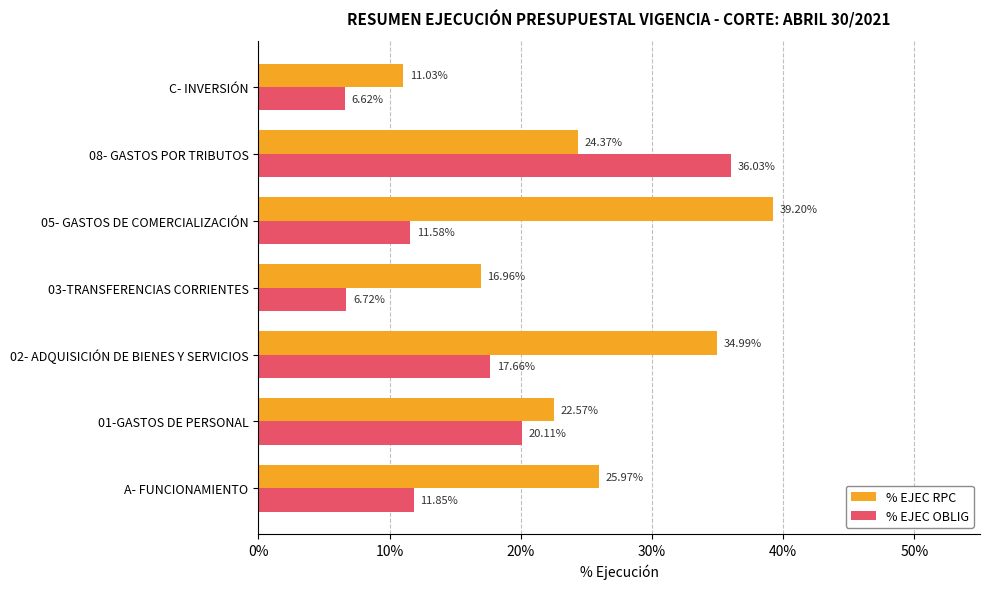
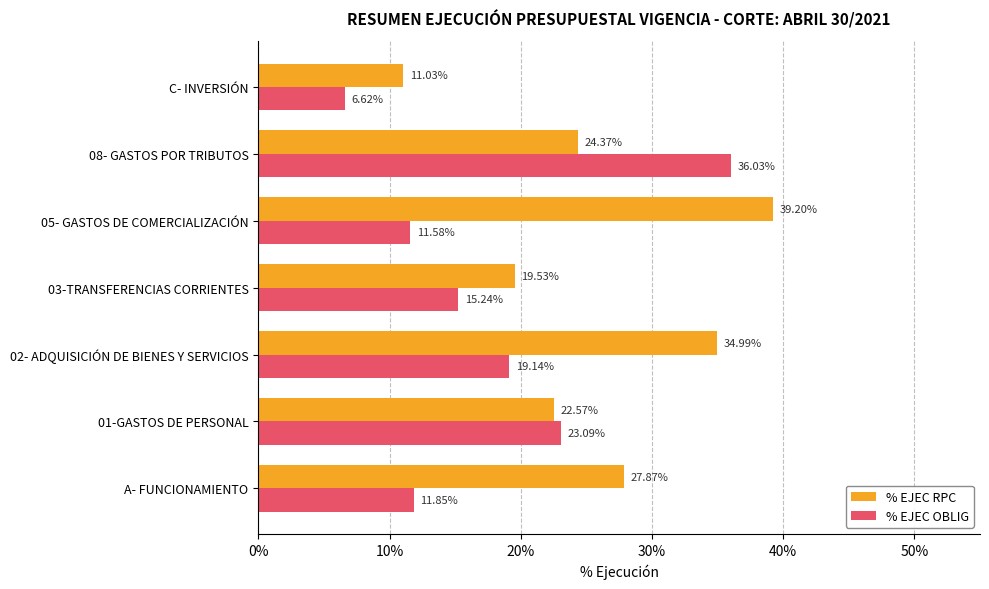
% EJEC RPC, 03-TRANSFERENCIAS CORRIENTES: 16.96% -> 19.53%
% EJEC OBLIG, 03-TRANSFERENCIAS CORRIENTES: 6.72% -> 15.24%
% EJEC OBLIG, 02- ADQUISICIÓN DE BIENES Y SERVICIOS: 17.66% -> 19.14%
% EJEC OBLIG, 01-GASTOS DE PERSONAL: 20.11% -> 23.09%
% EJEC RPC, A- FUNCIONAMIENTO: 25.97% -> 27.87%
